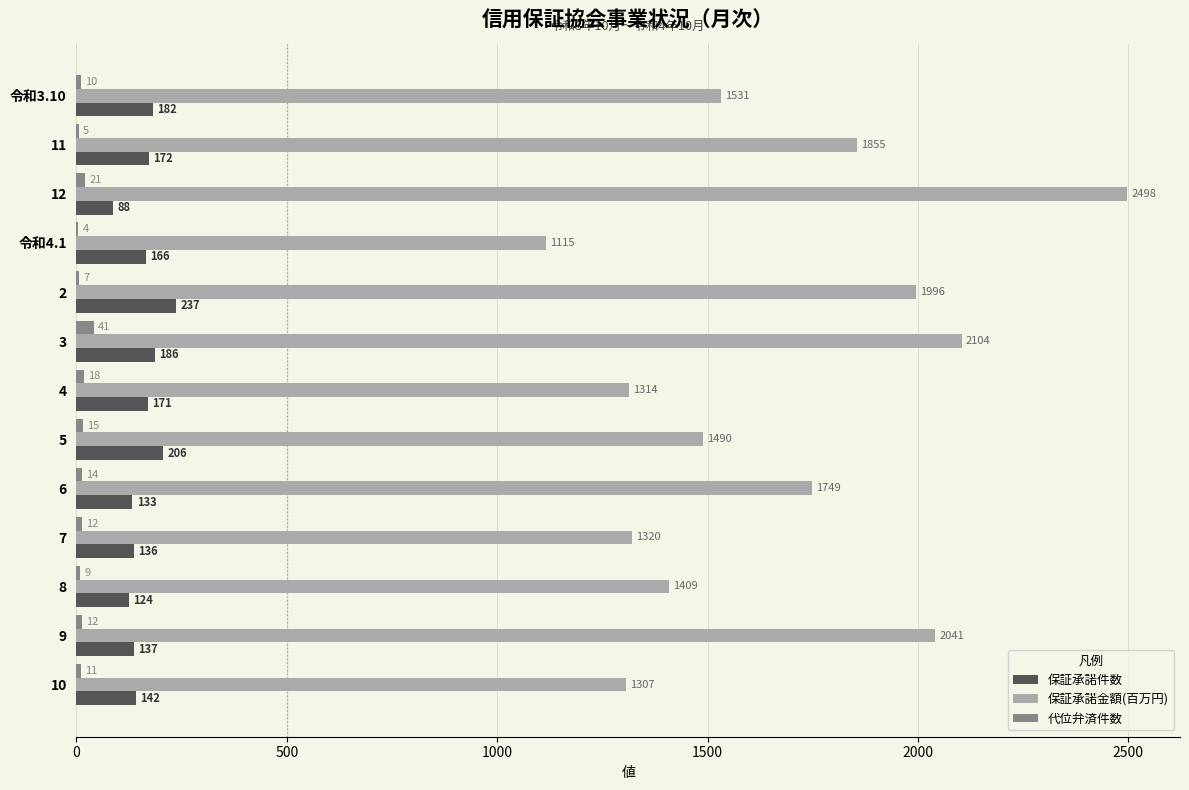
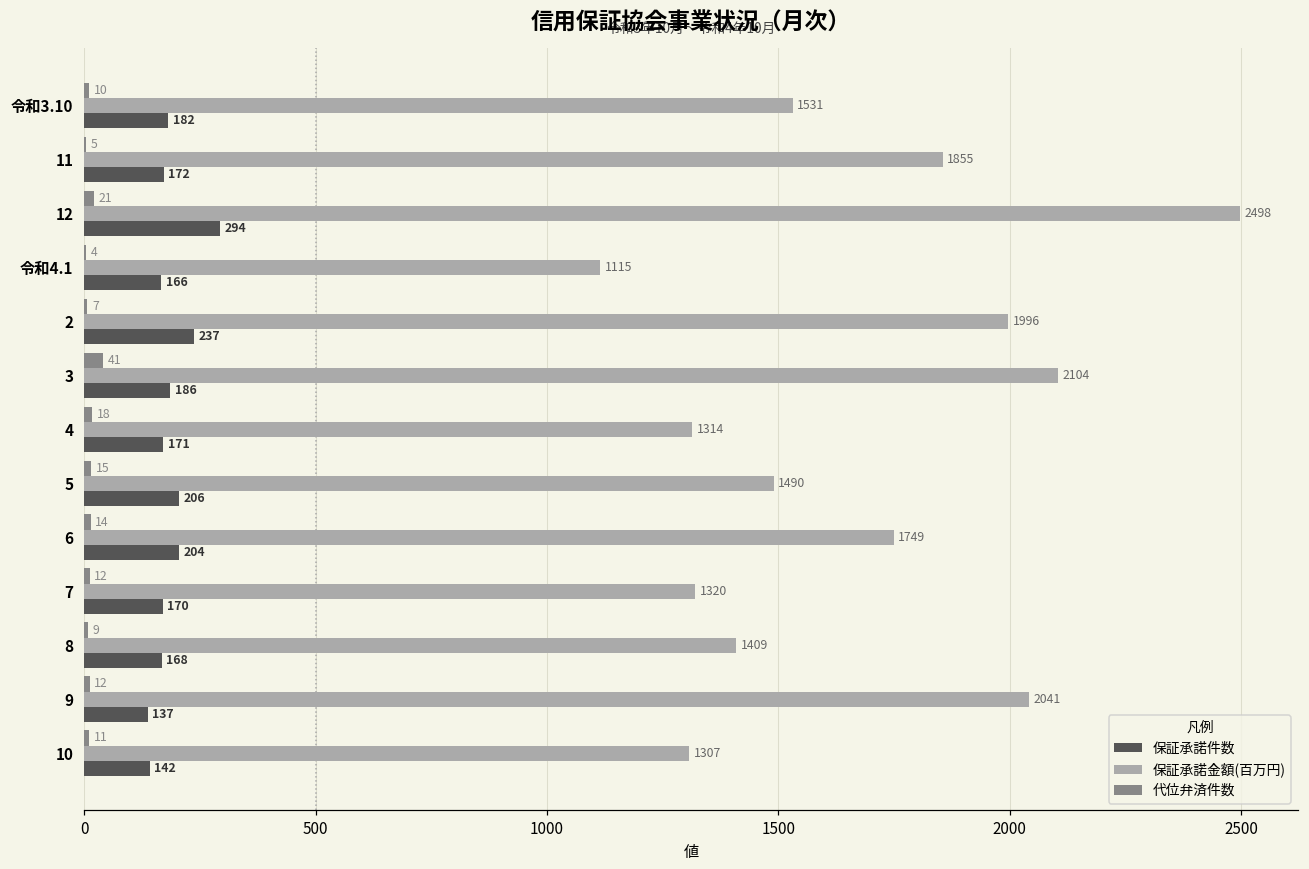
保証承諾件数, 12: 88 -> 294
保証承諾件数, 6: 133 -> 204
保証承諾件数, 7: 136 -> 170
保証承諾件数, 8: 124 -> 168
